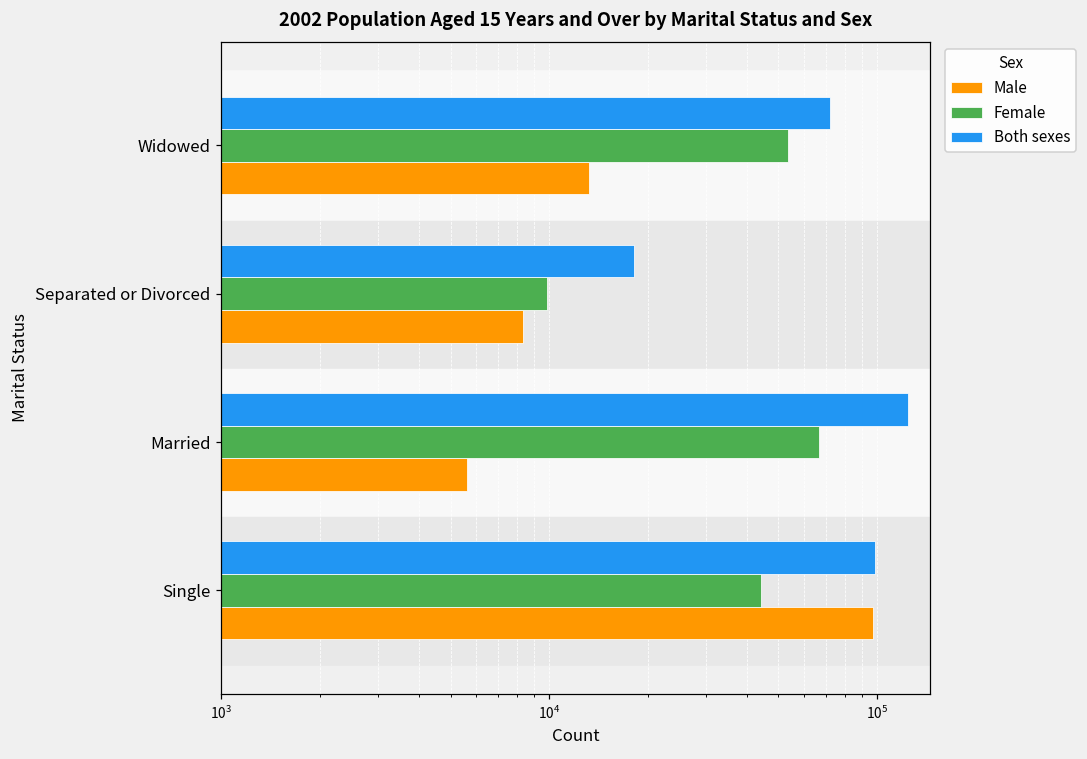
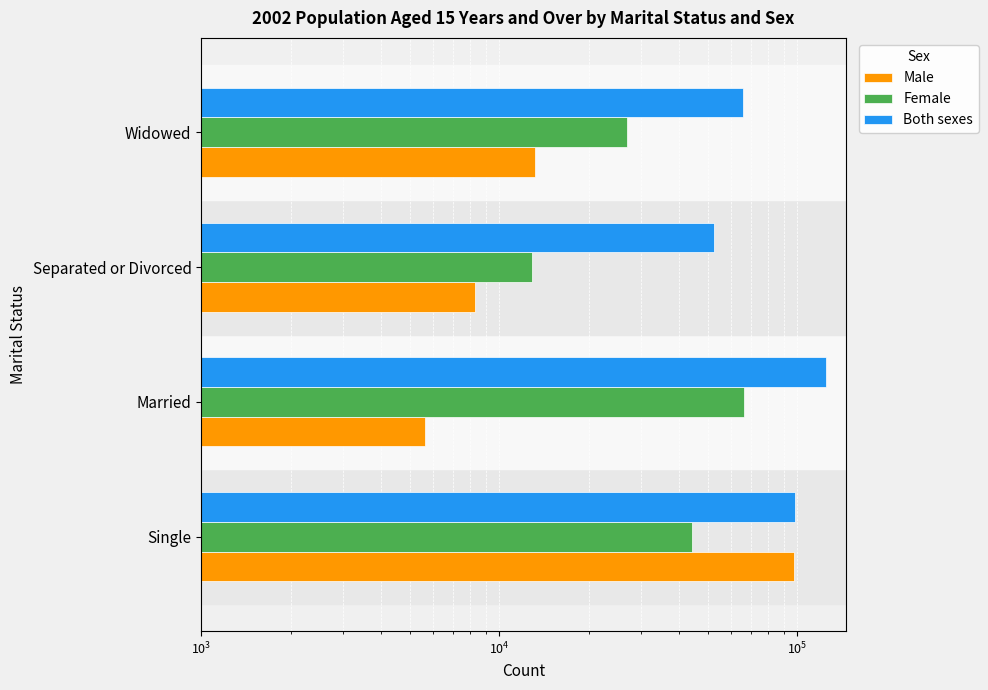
Both sexes, Widowed: 72000 -> 66000
Female, Widowed: 53000 -> 27000
Both sexes, Separated or Divorced: 18000 -> 53000
Female, Separated or Divorced: 9900 -> 12900
